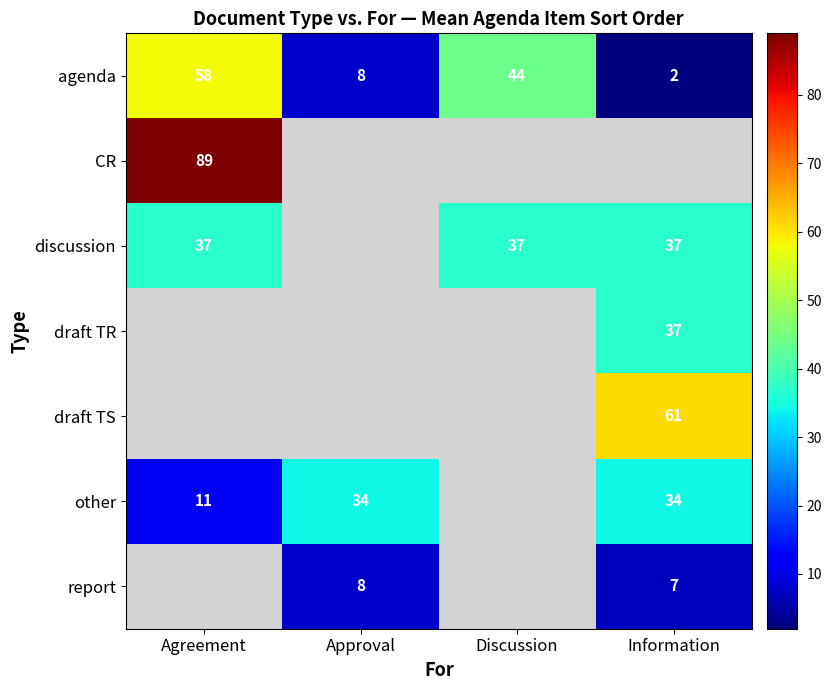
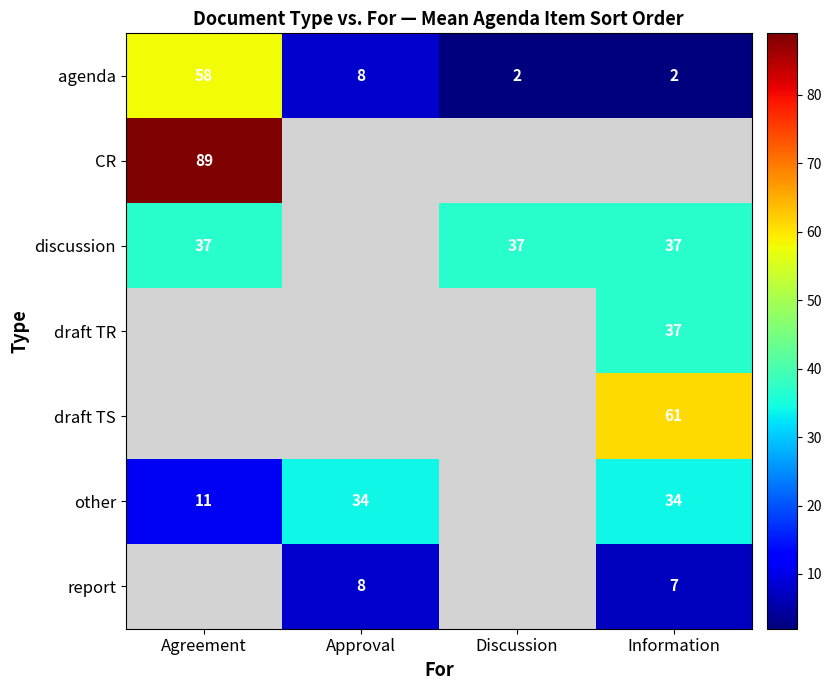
agenda, Discussion: 44 -> 2
